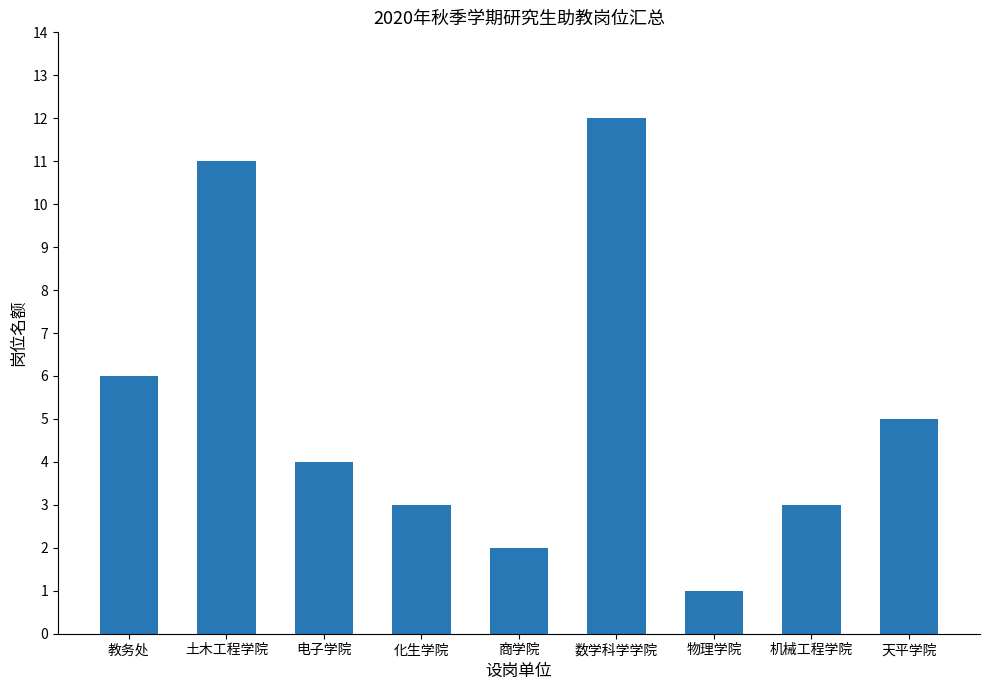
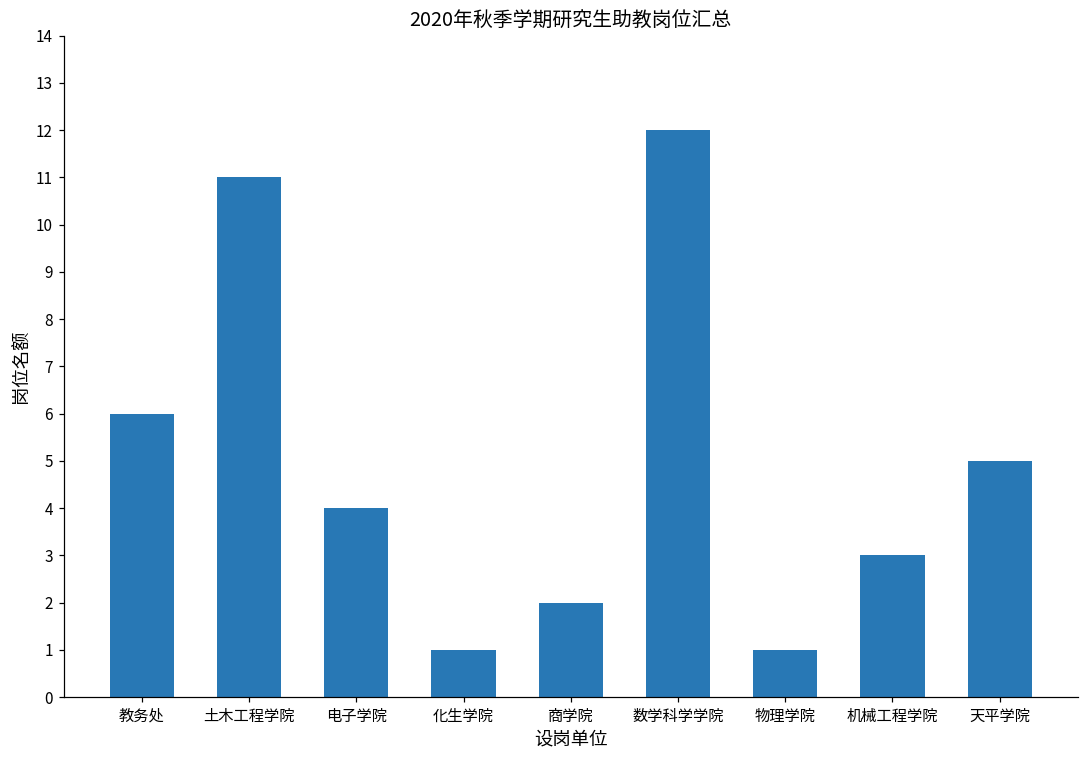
化生学院: 3 -> 1
